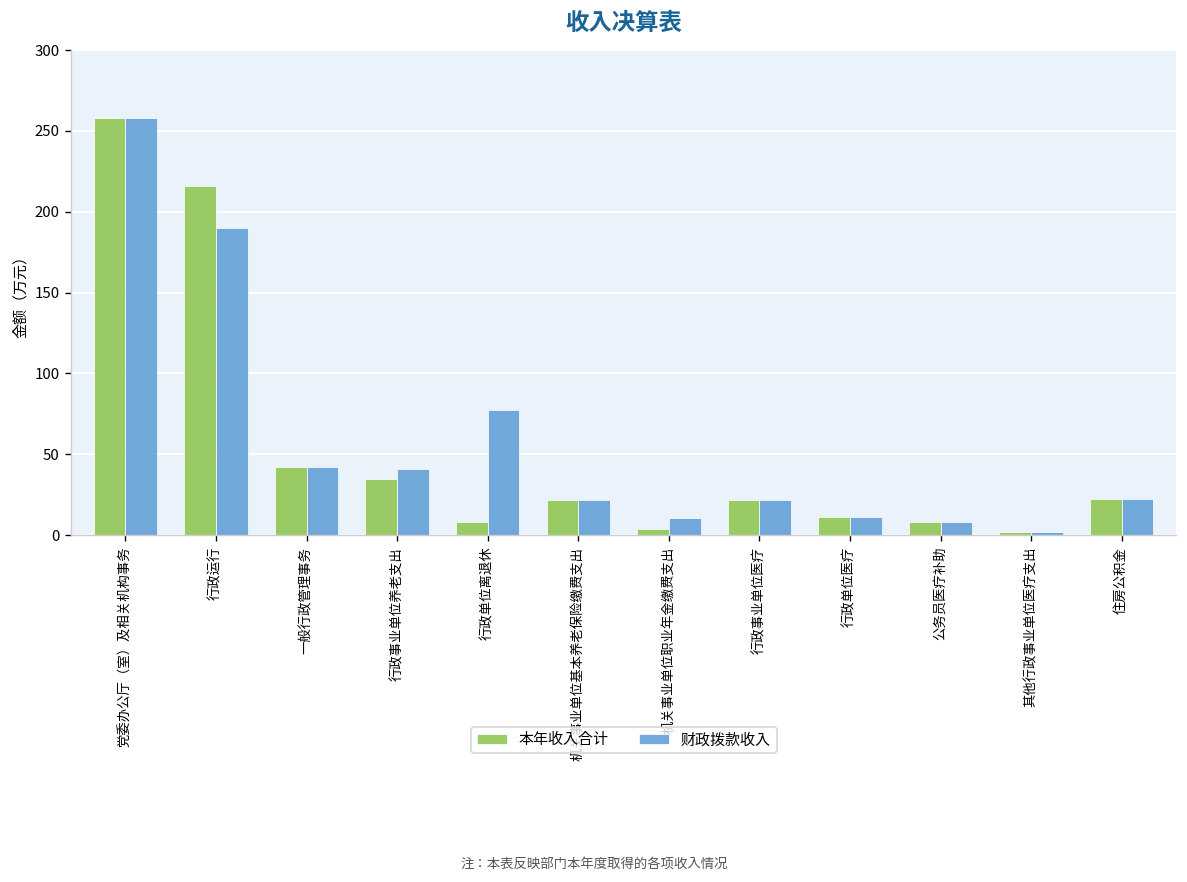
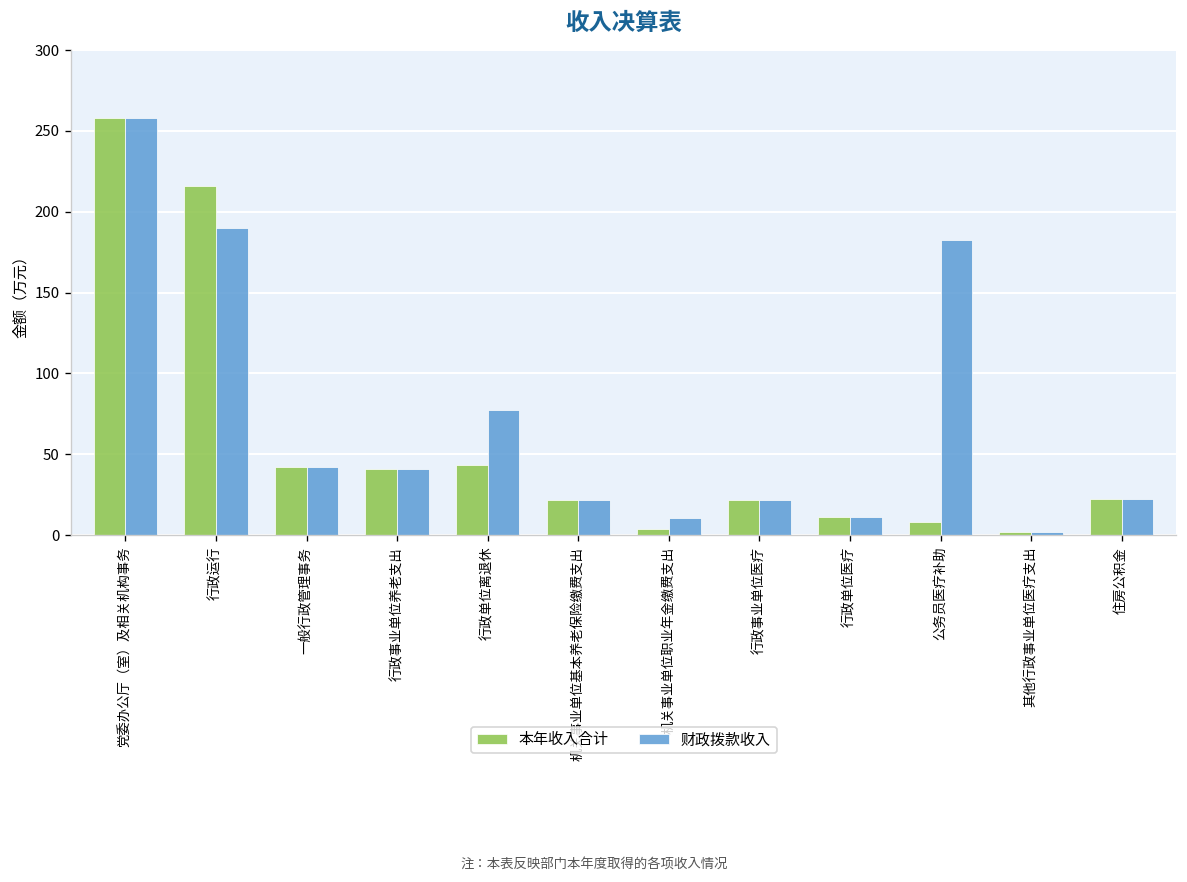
本年收入合计, 行政事业单位养老支出: 35 -> 41
本年收入合计, 行政单位离退休: 8 -> 44
财政拨款收入, 公务员医疗补助: 8 -> 182
